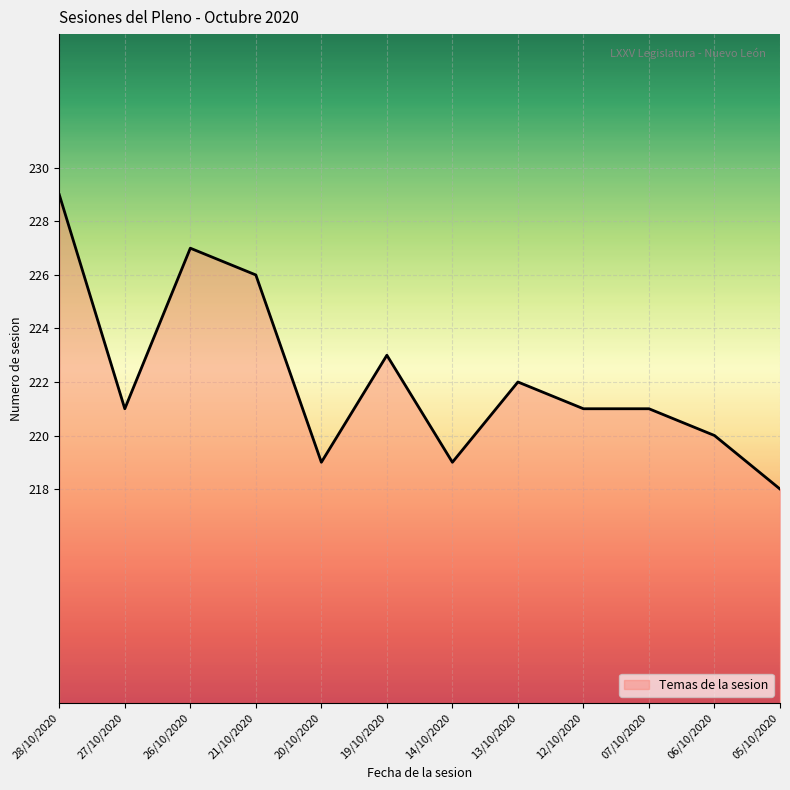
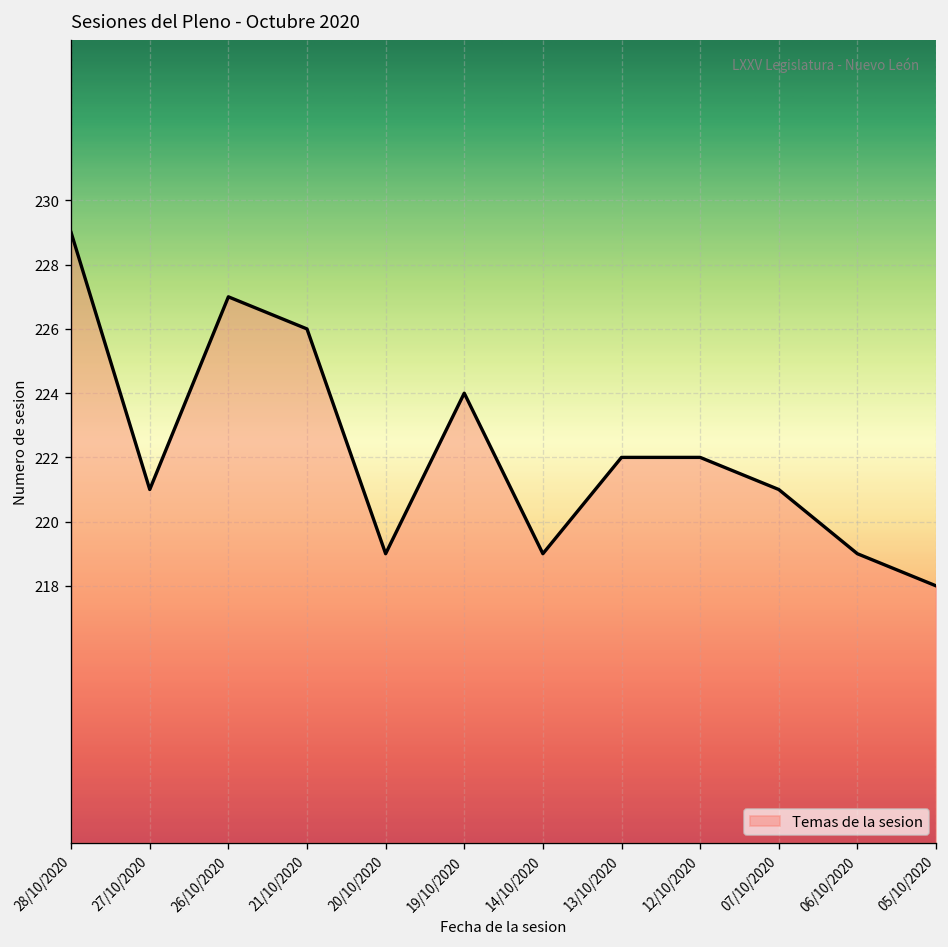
19/10/2020: 223 -> 224
12/10/2020: 221 -> 222
06/10/2020: 220 -> 219
